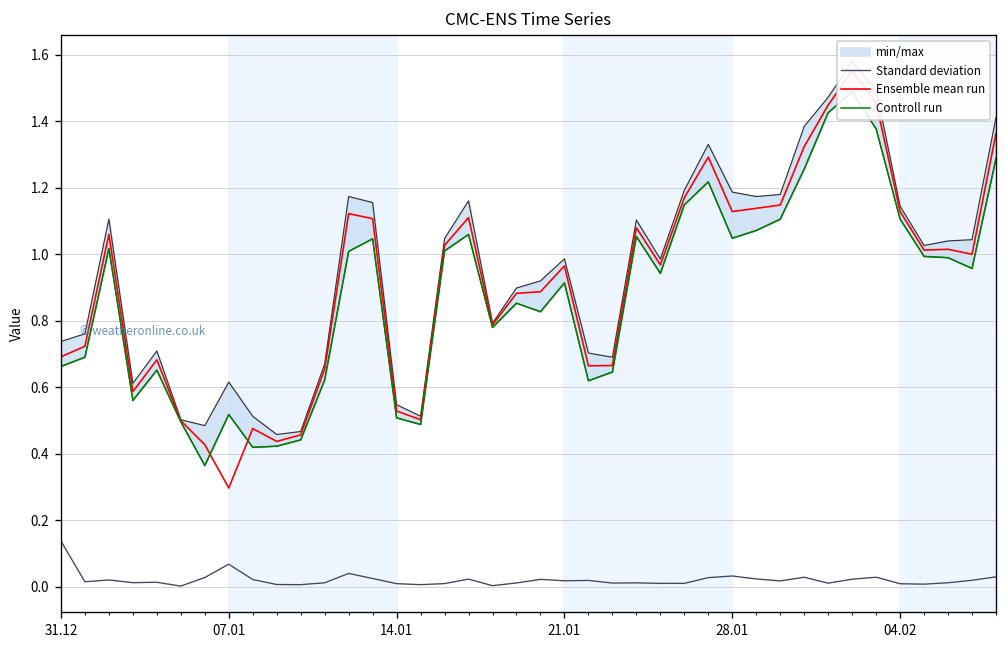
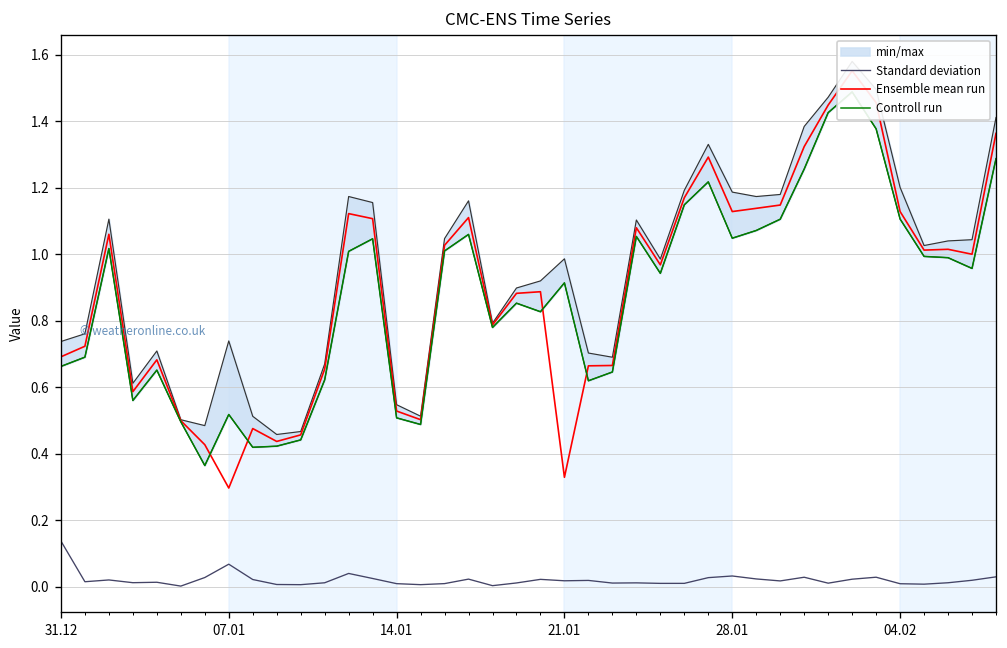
min/max, 07.01: 0.62 -> 0.74
Ensemble mean run, 21.01: 0.96 -> 0.33
min/max, 04.02: 1.14 -> 1.20
